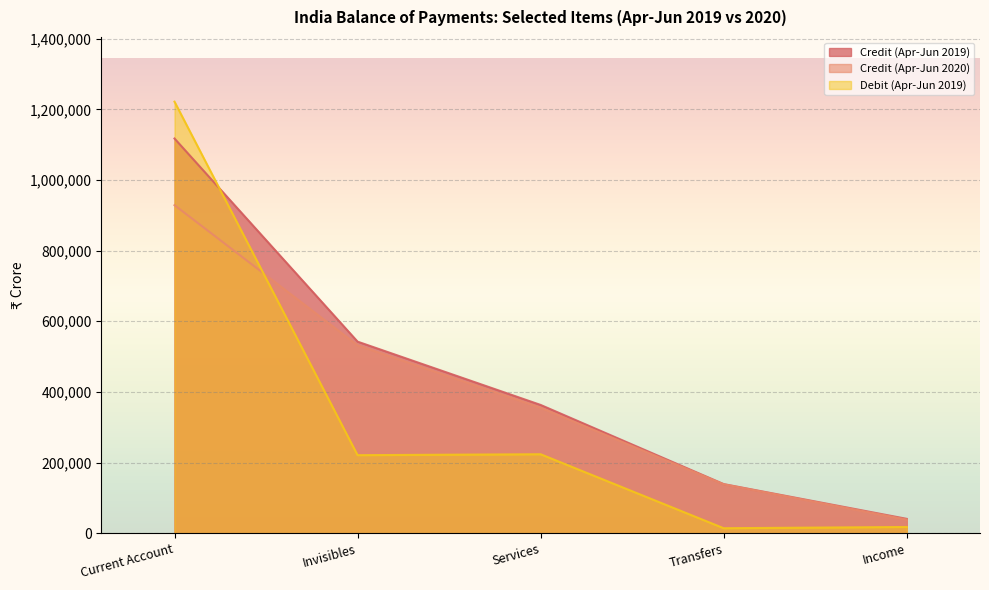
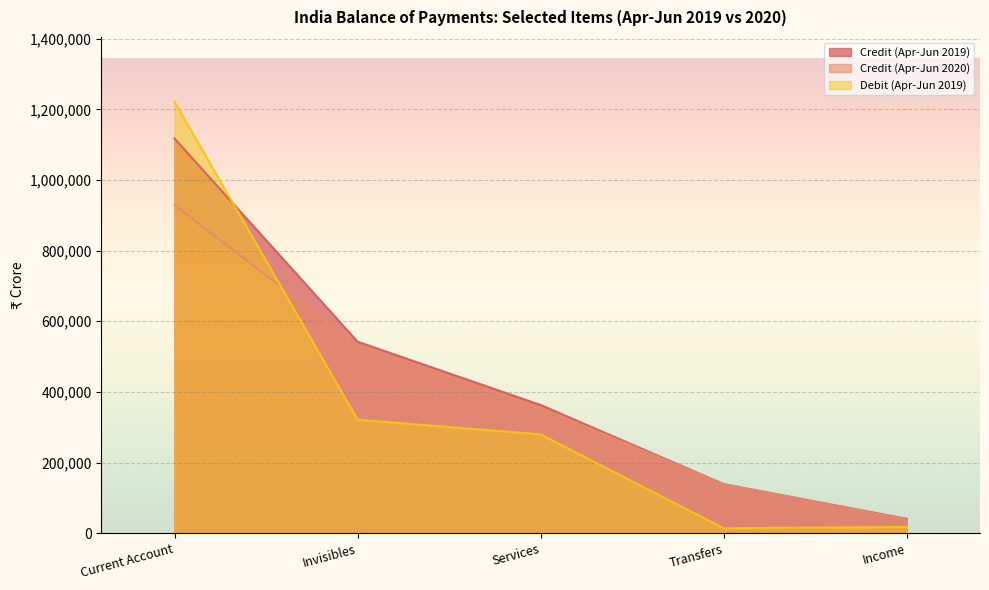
Debit (Apr-Jun 2019), Invisibles: 220,000 -> 320,000
Debit (Apr-Jun 2019), Services: 220,000 -> 280,000
